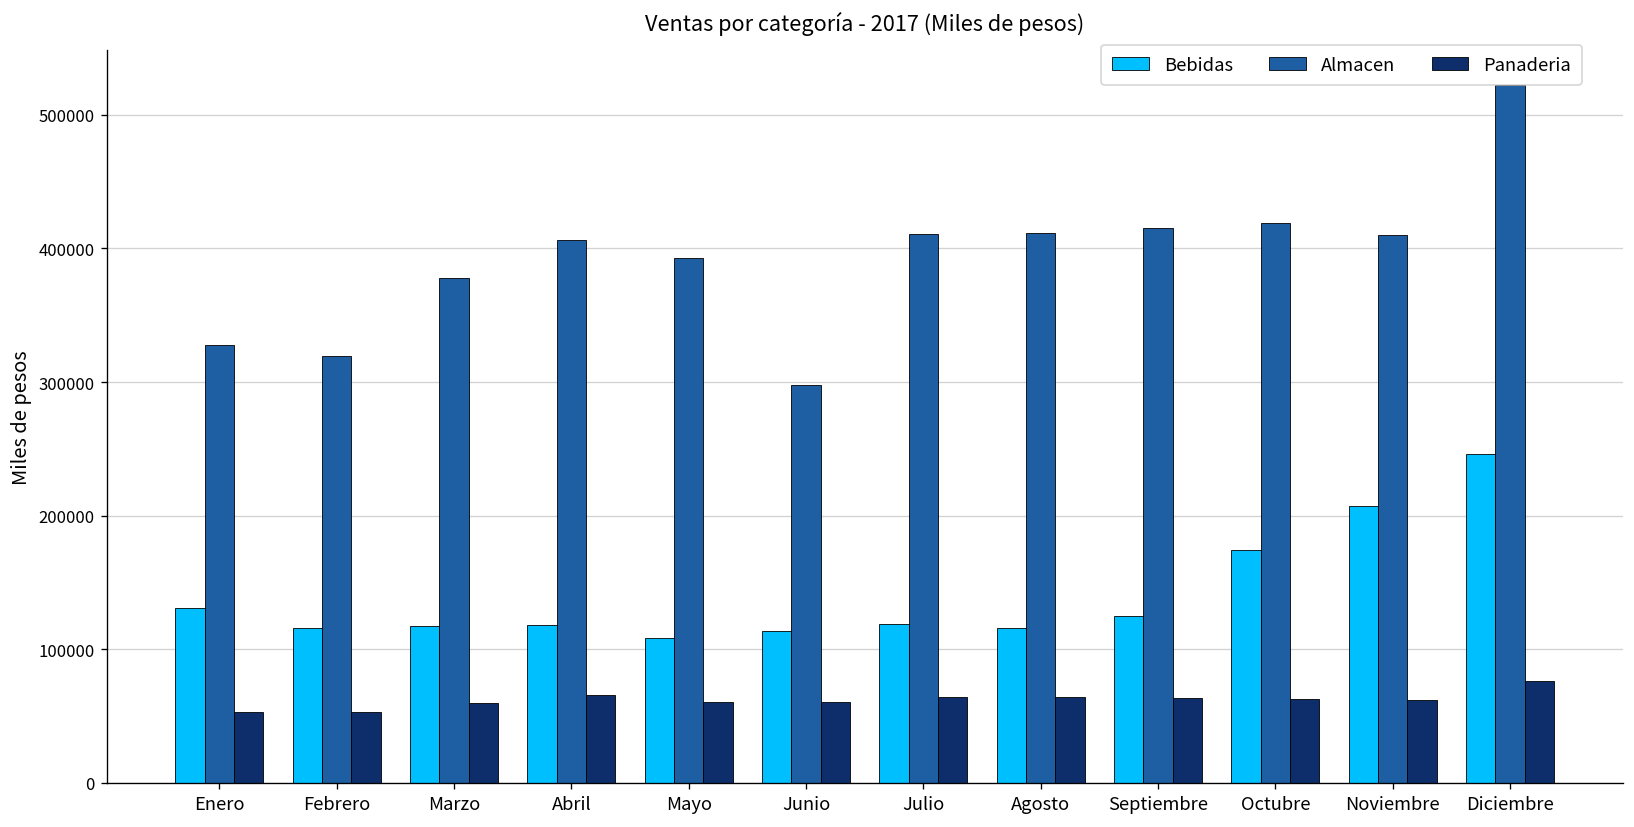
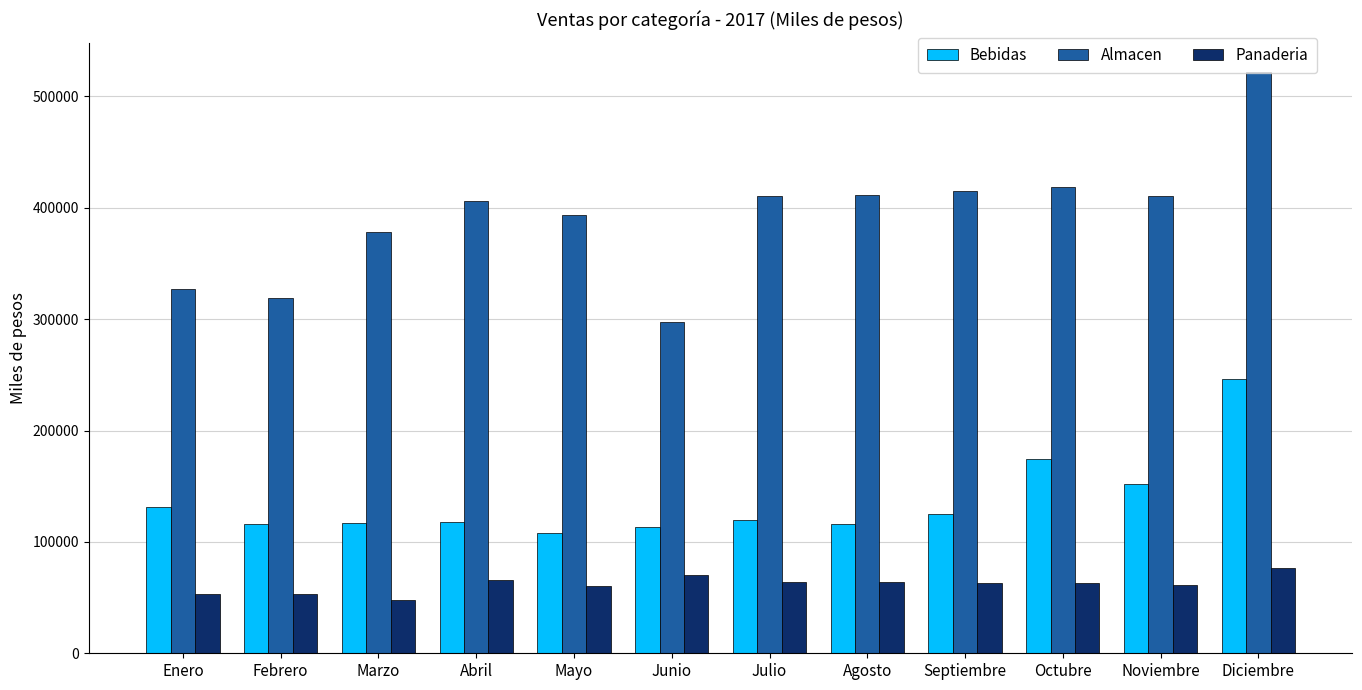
Panaderia, Marzo: 59000 -> 48000
Panaderia, Junio: 60000 -> 70000
Bebidas, Noviembre: 207000 -> 152000
